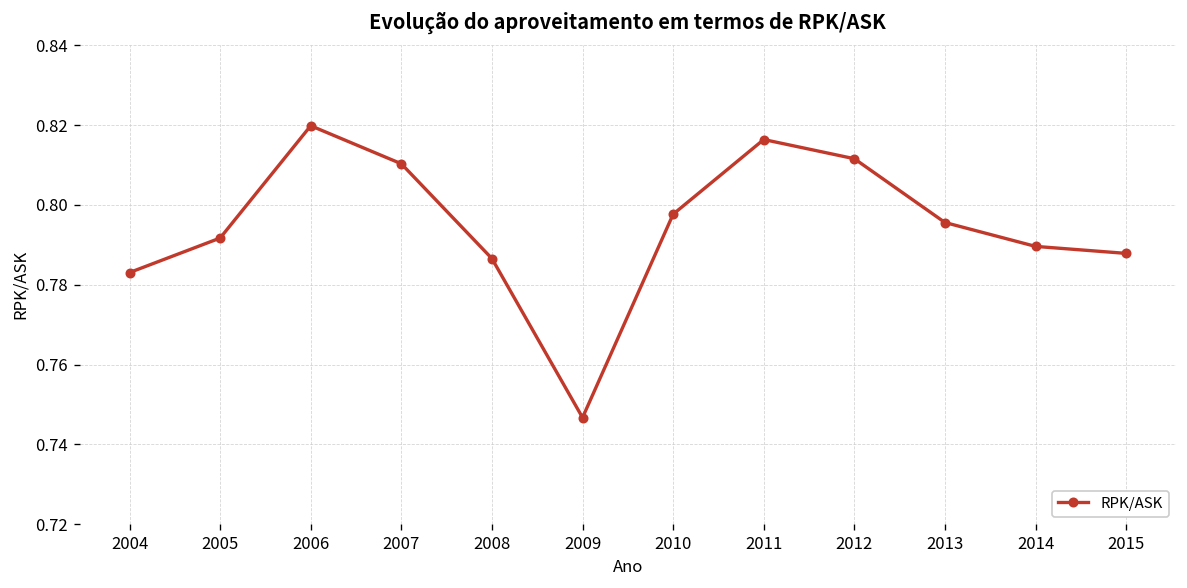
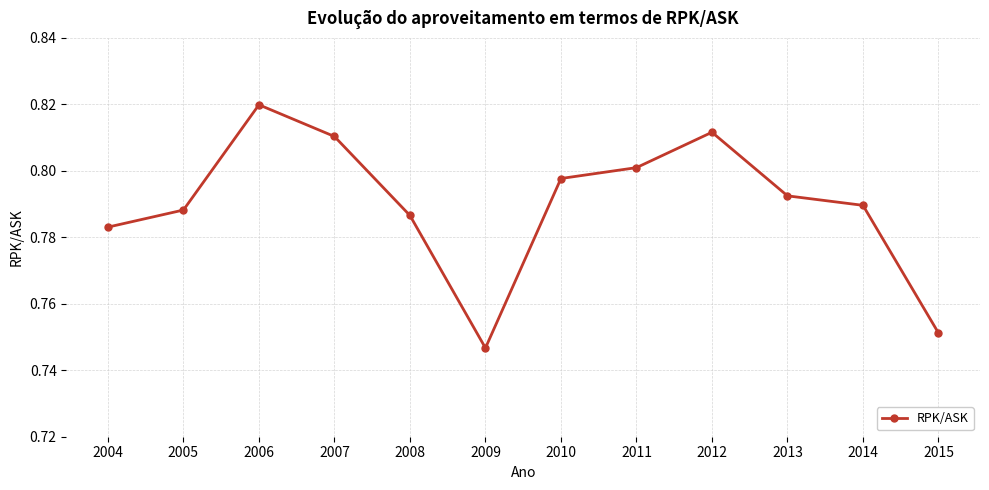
2005: 0.792 -> 0.788
2011: 0.816 -> 0.801
2013: 0.796 -> 0.792
2015: 0.788 -> 0.751
